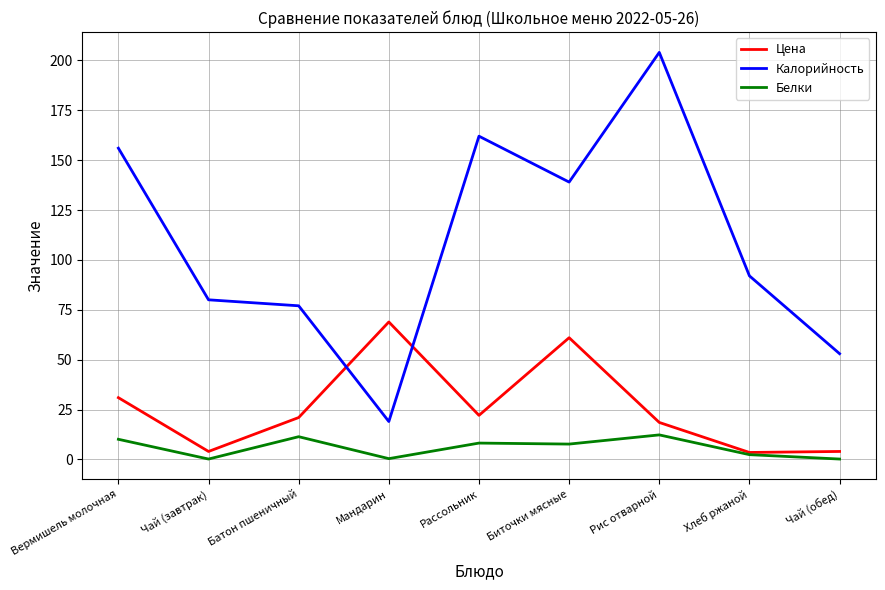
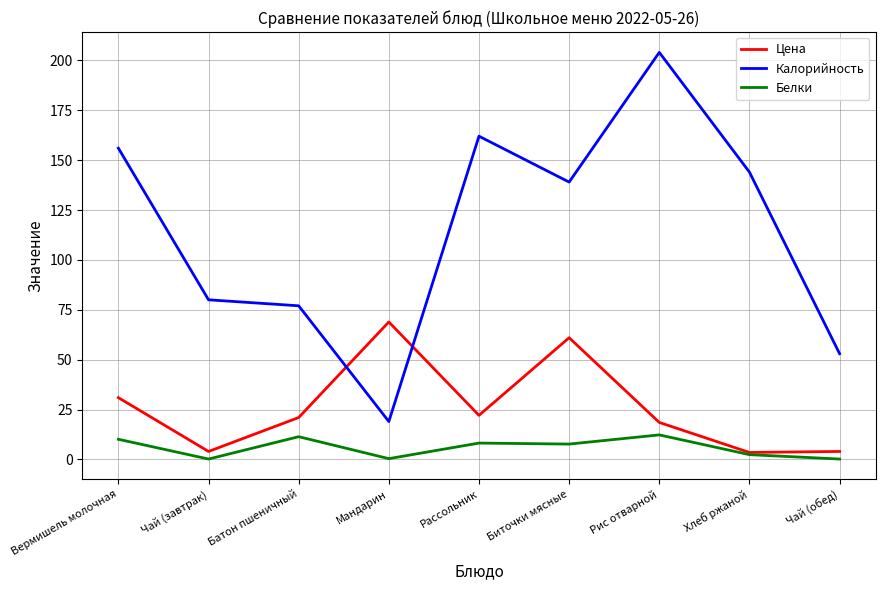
Калорийность, Хлеб ржаной: 92 -> 144
